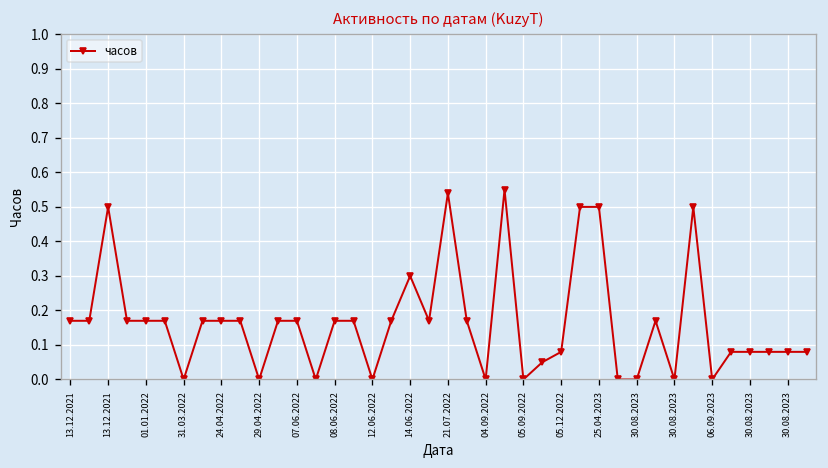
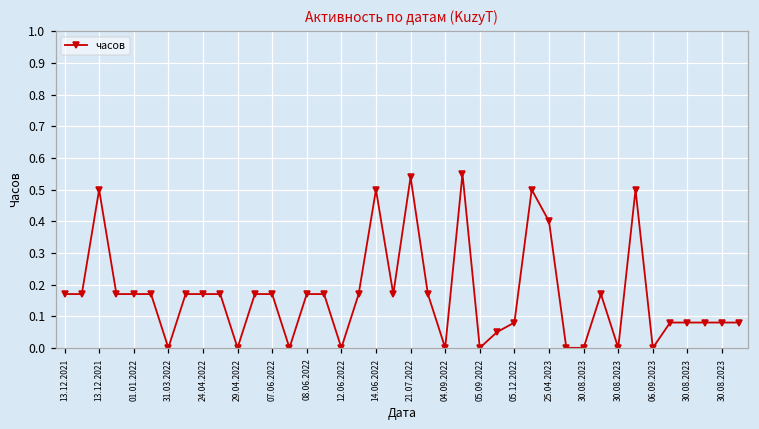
14.06.2022: 0.3 -> 0.5
25.04.2023: 0.5 -> 0.4
